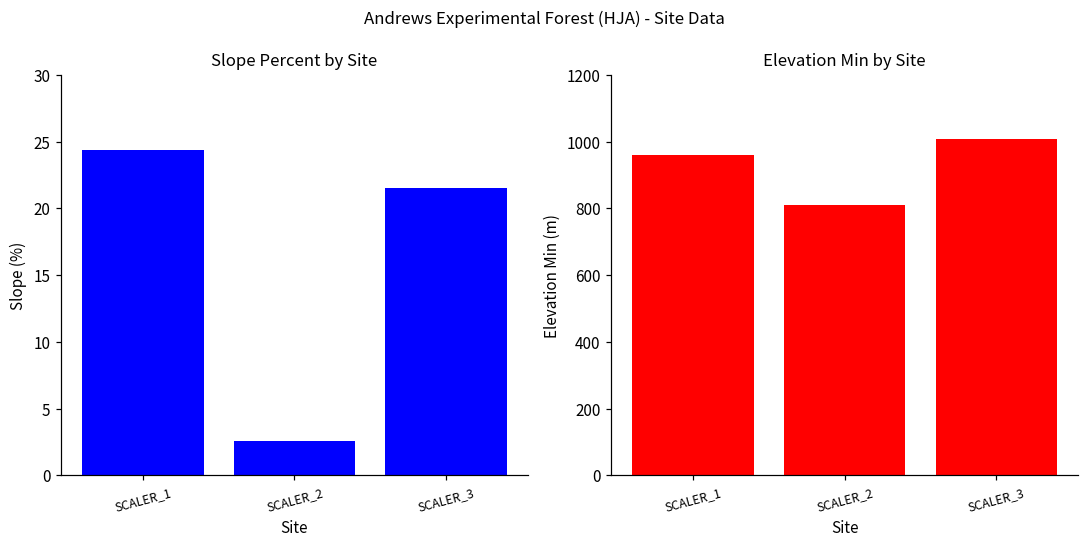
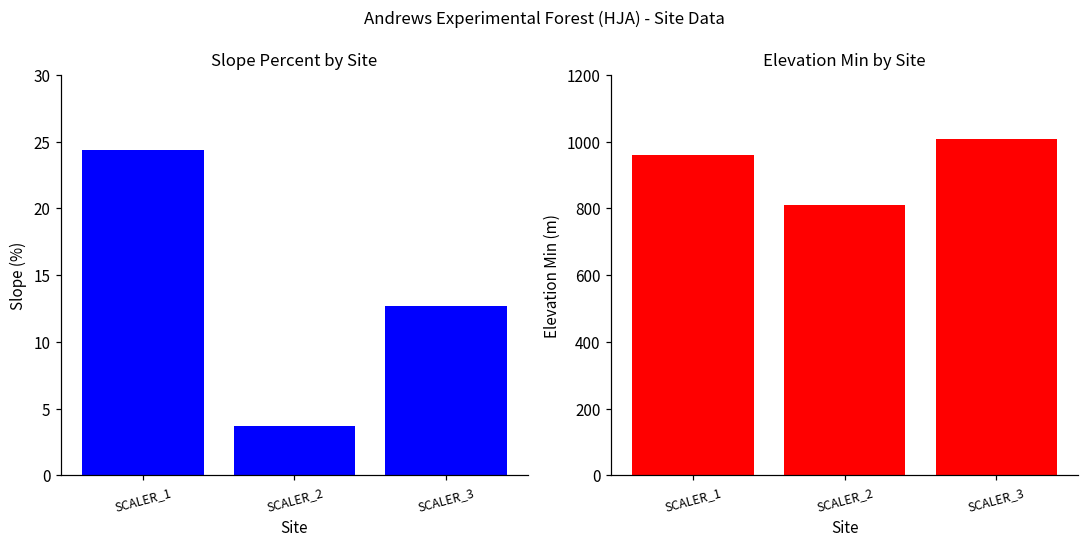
Slope Percent by Site, SCALER_2: 2.6 -> 3.7
Slope Percent by Site, SCALER_3: 21.5 -> 12.7
